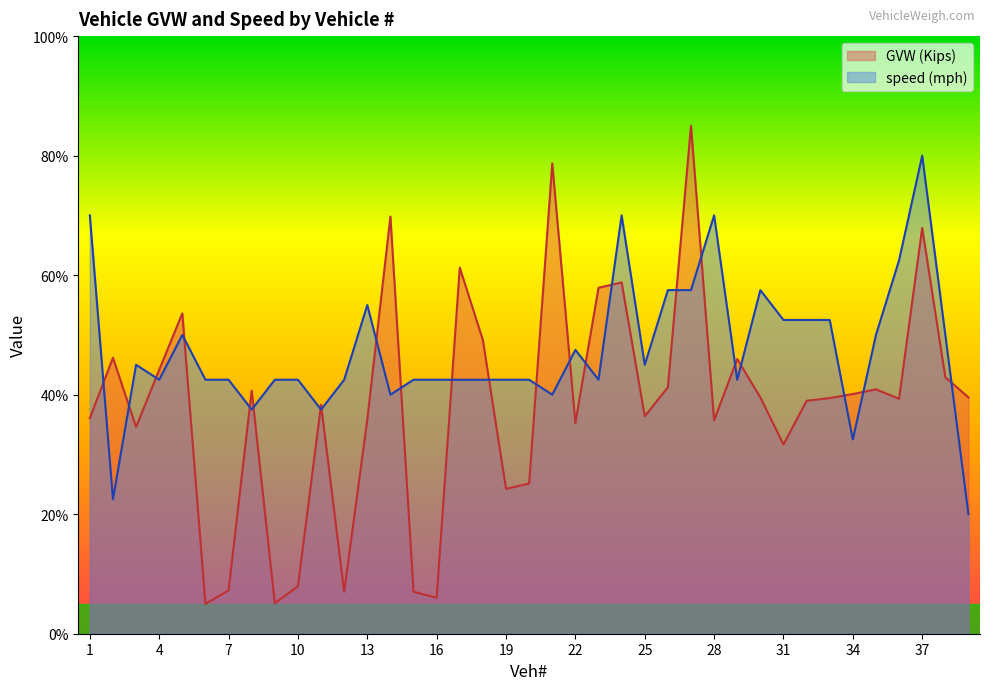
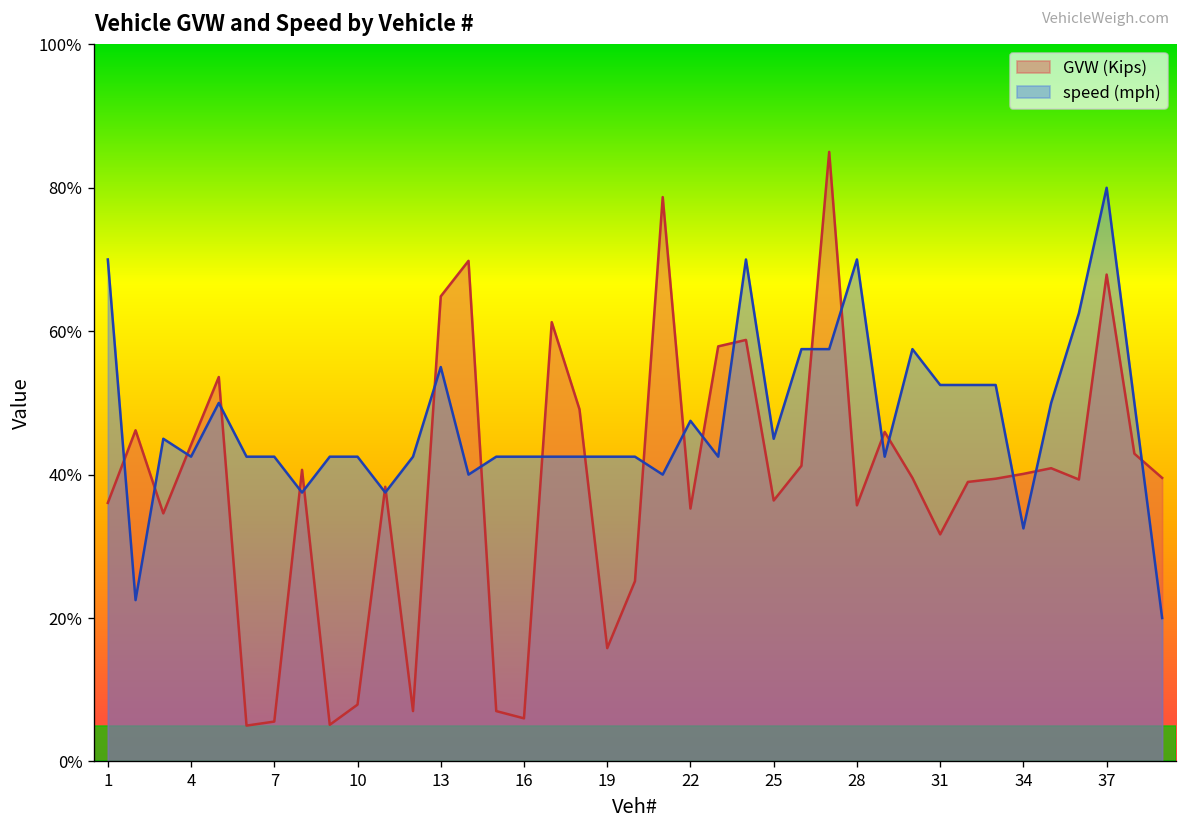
GVW (Kips), 7: 7% -> 6%
GVW (Kips), 13: 36% -> 65%
GVW (Kips), 19: 24% -> 16%
